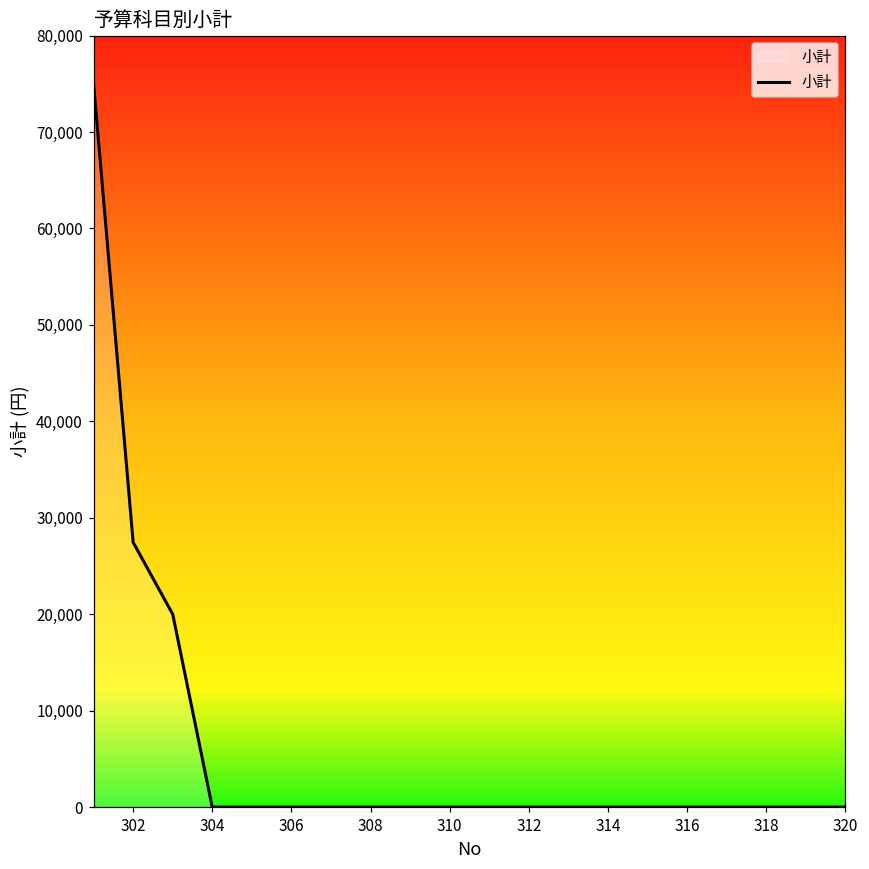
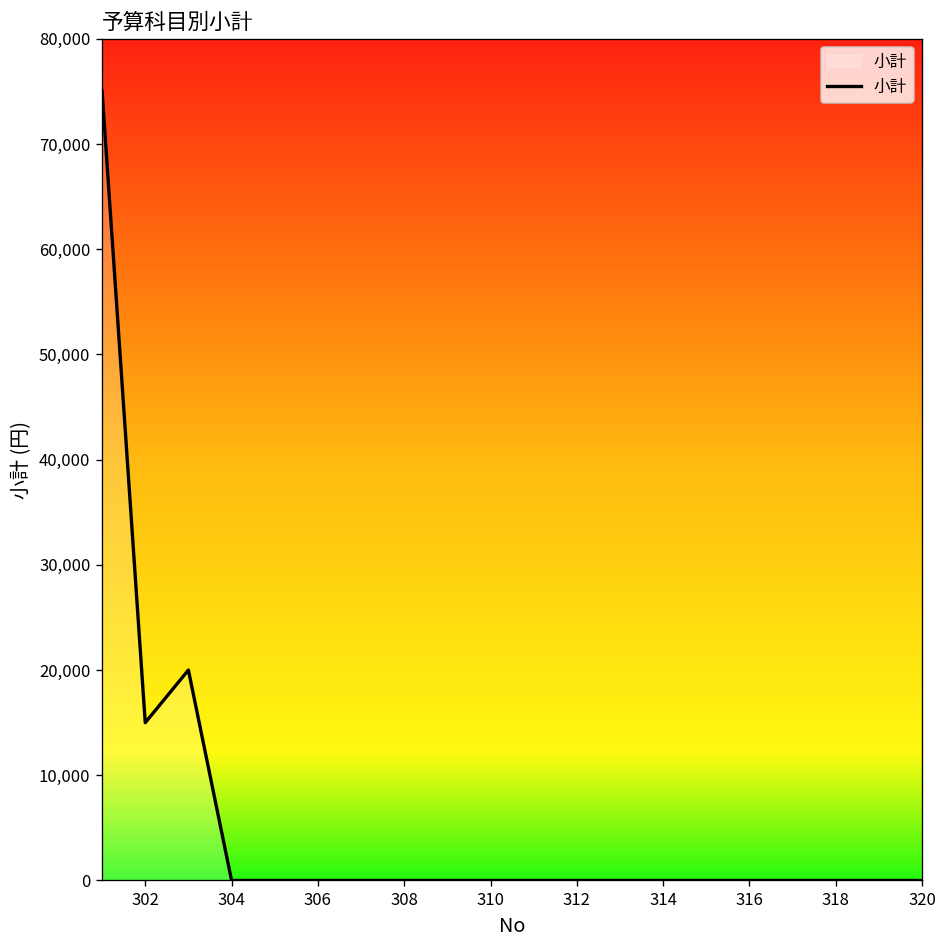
302: 27,000 -> 15,000
